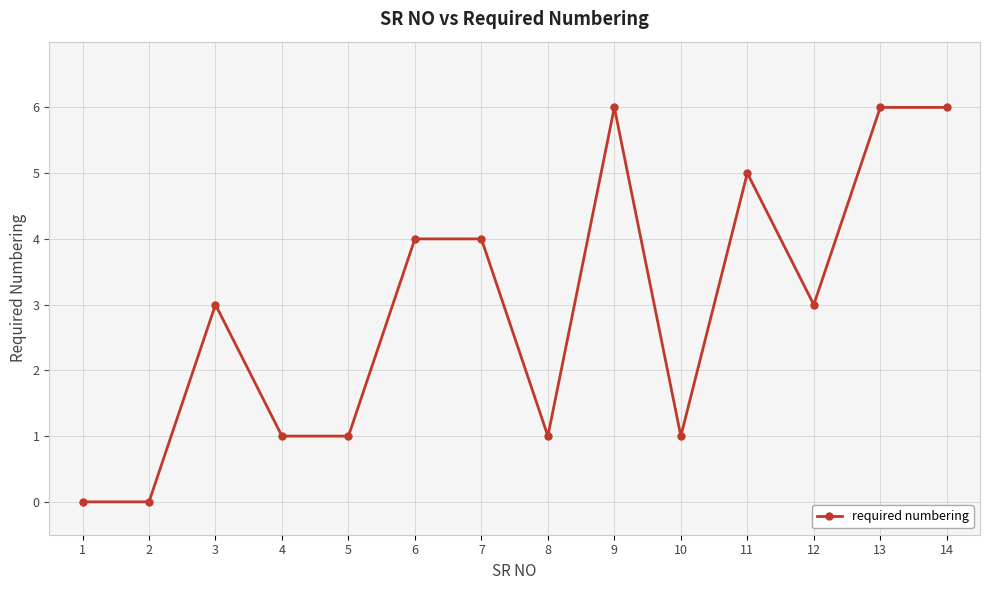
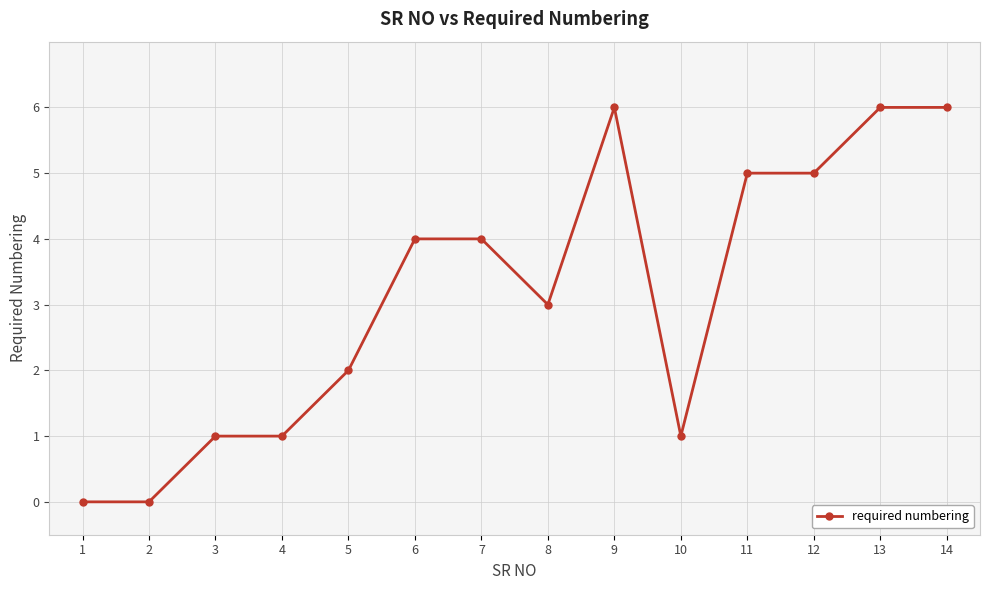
3: 3 -> 1
5: 1 -> 2
8: 1 -> 3
12: 3 -> 5
